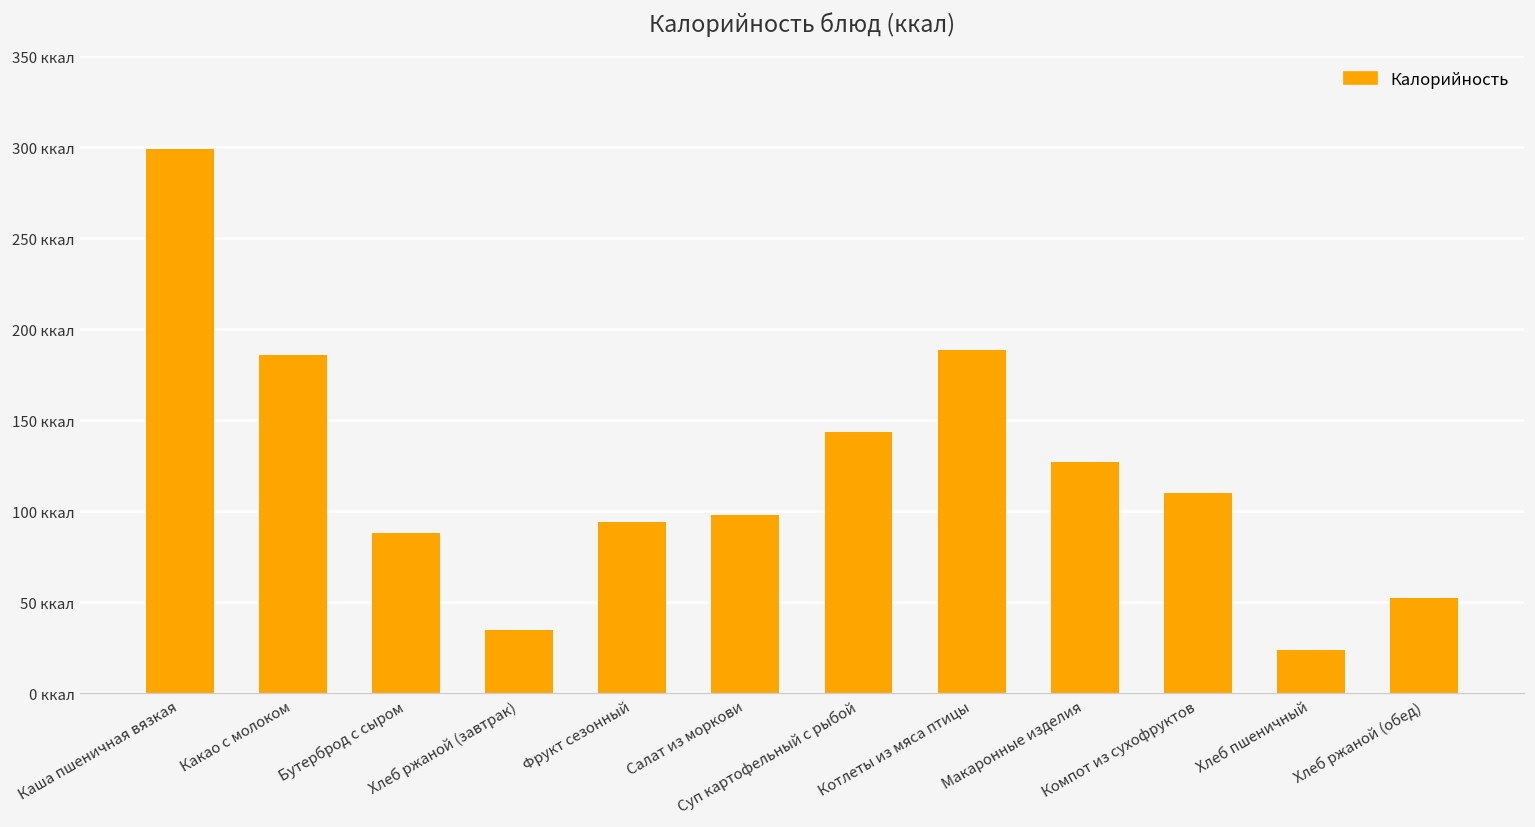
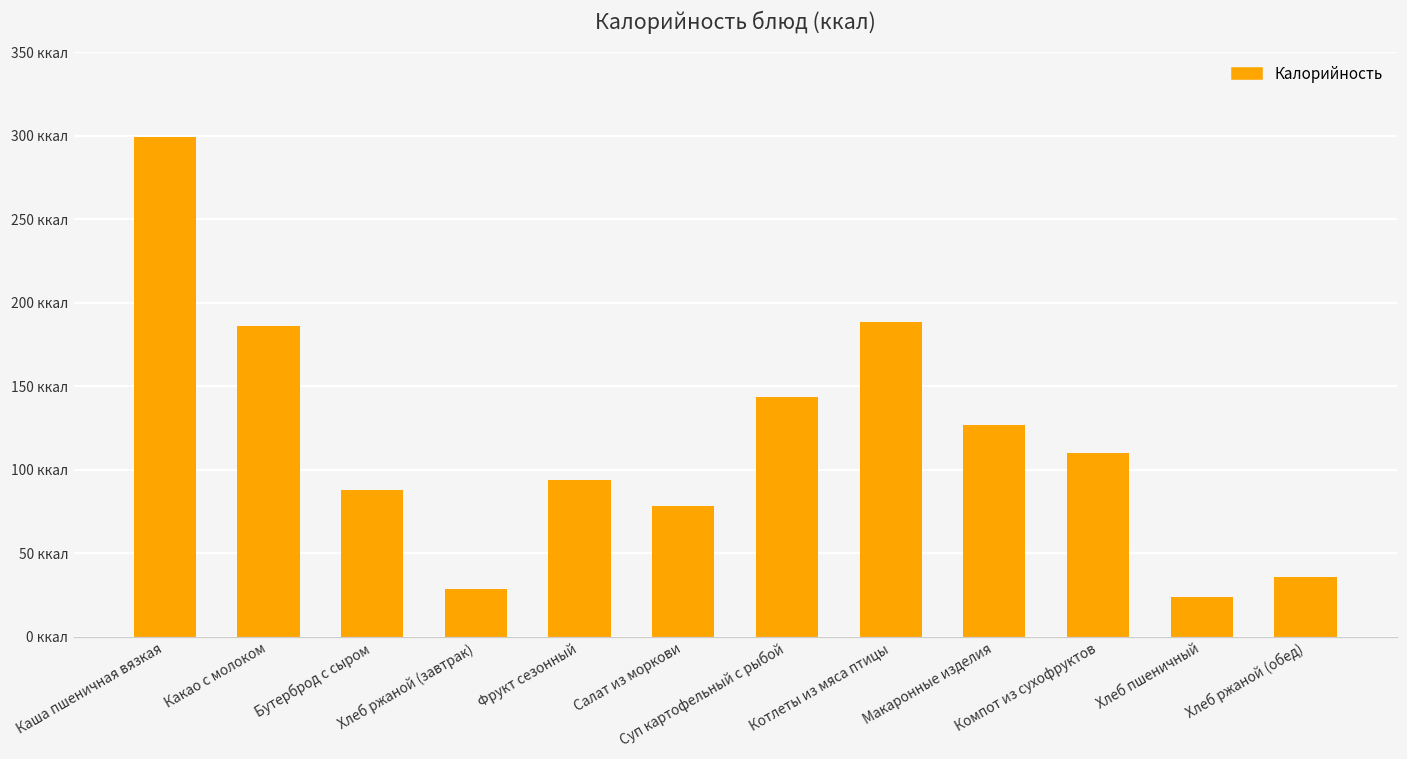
Хлеб ржаной (завтрак): 35 ккал -> 28 ккал
Салат из моркови: 98 ккал -> 78 ккал
Хлеб ржаной (обед): 52 ккал -> 35 ккал
